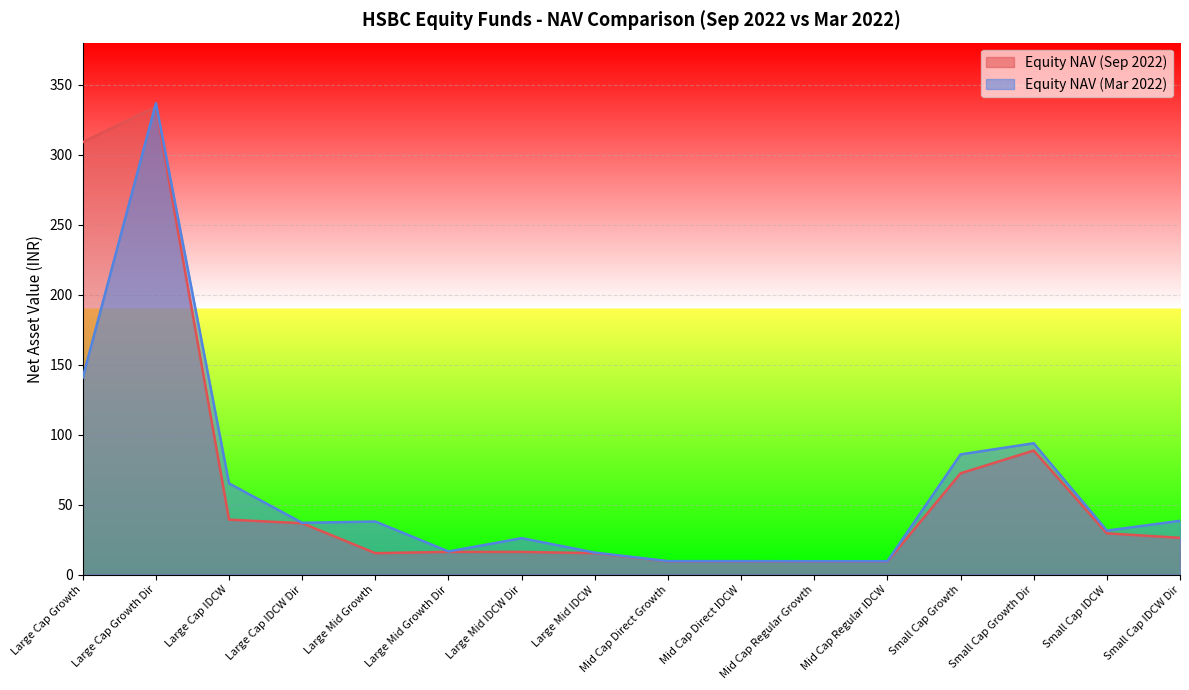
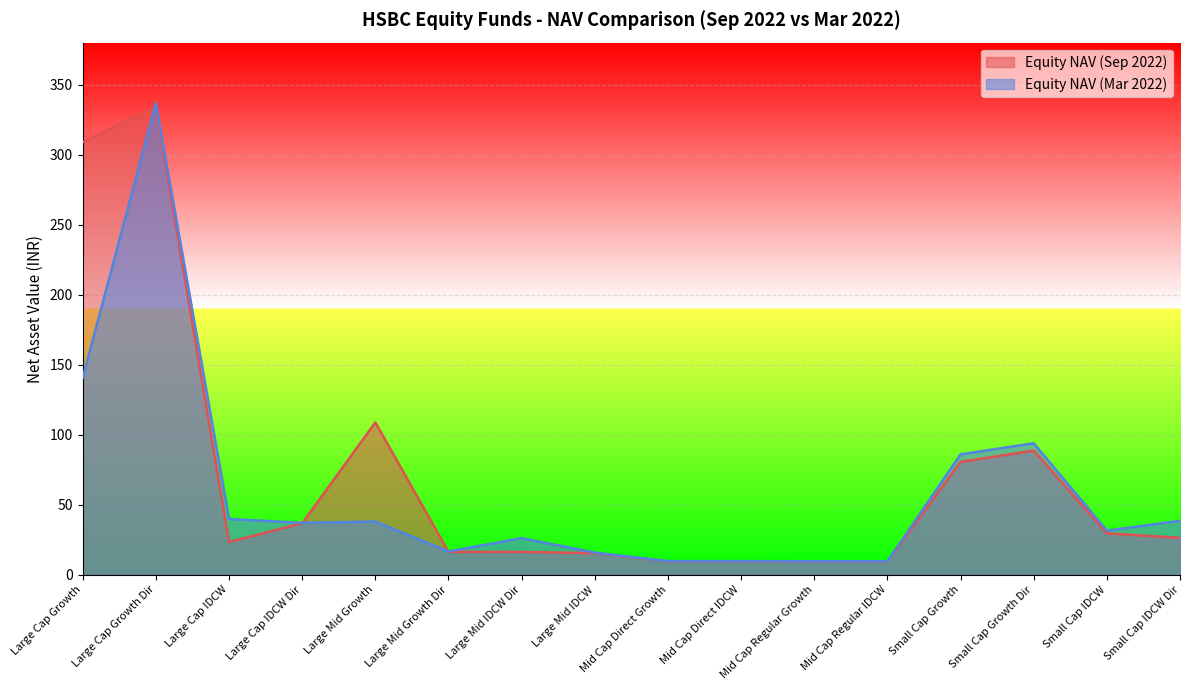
Equity NAV (Sep 2022), Large Cap IDCW: 39 -> 23
Equity NAV (Mar 2022), Large Cap IDCW: 65 -> 40
Equity NAV (Sep 2022), Large Mid Growth: 15 -> 109
Equity NAV (Sep 2022), Small Cap Growth: 72 -> 81
